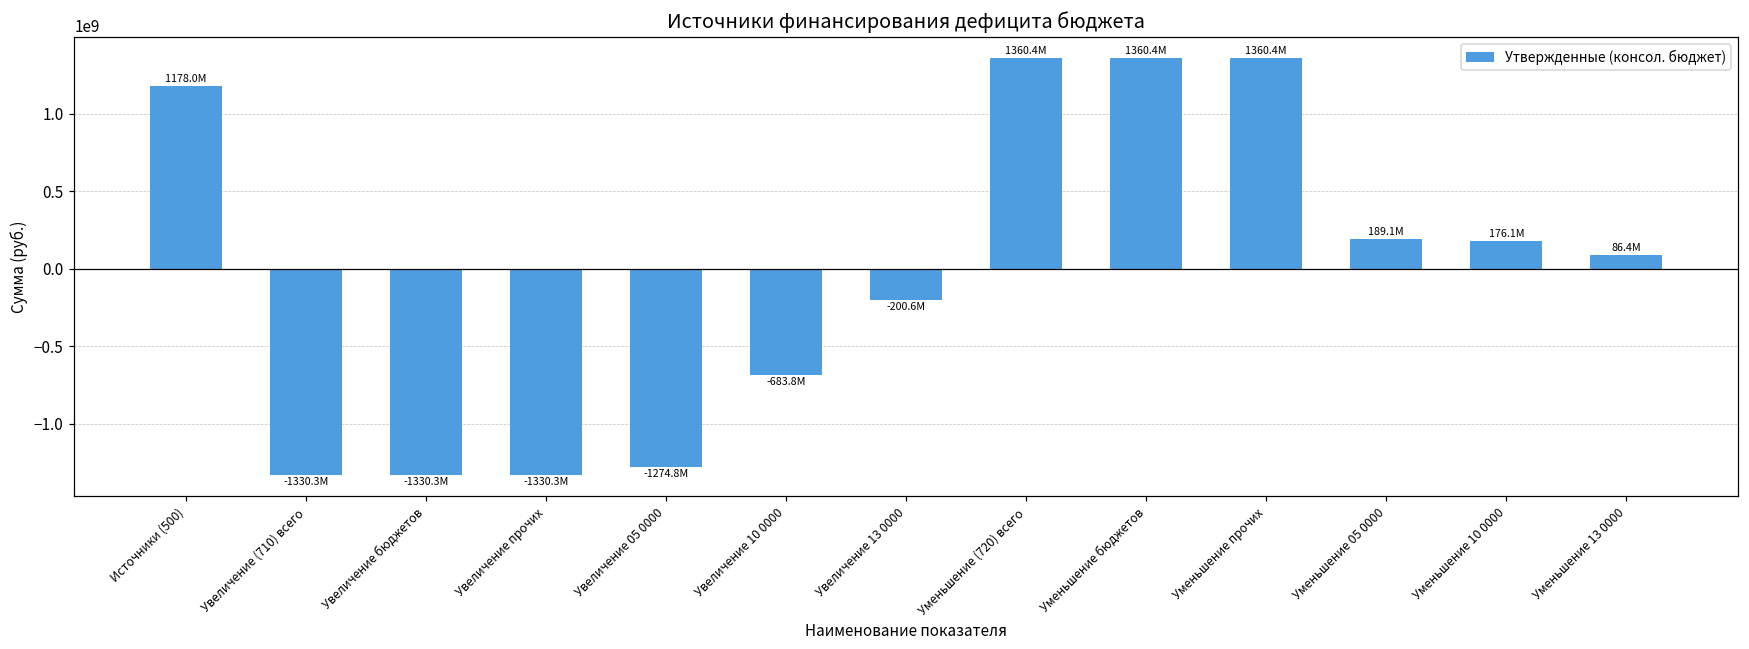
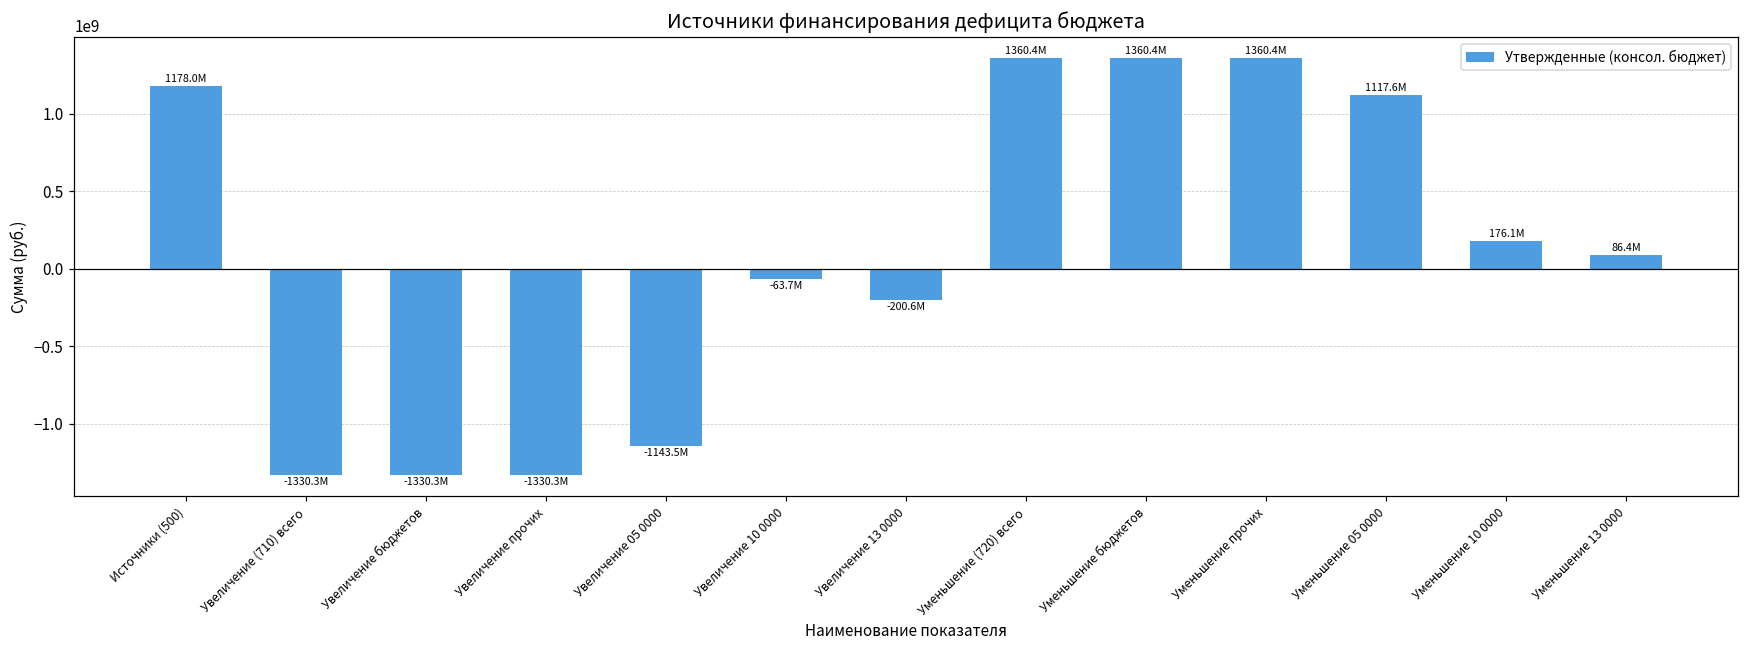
Увеличение 05 0000: -1274.8M -> -1143.5M
Увеличение 10 0000: -683.8M -> -63.7M
Уменьшение 05 0000: 189.1M -> 1117.6M
